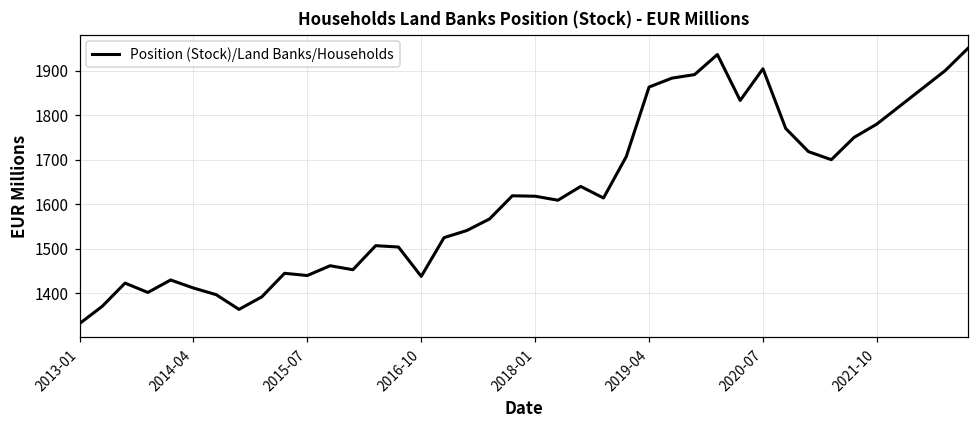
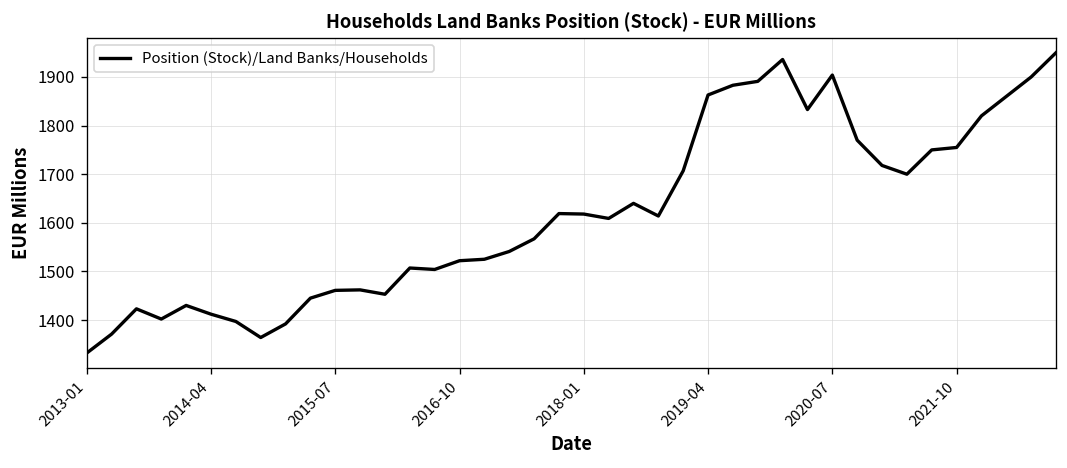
2015-07: 1440 -> 1460
2016-10: 1440 -> 1520
2021-10: 1780 -> 1760
